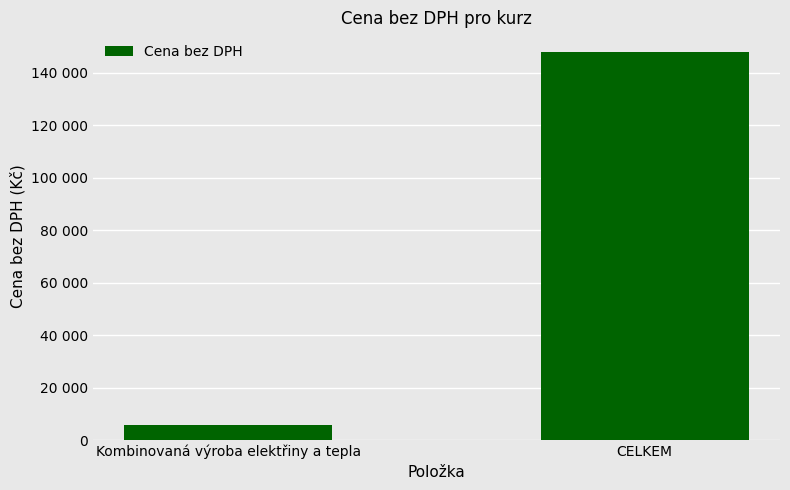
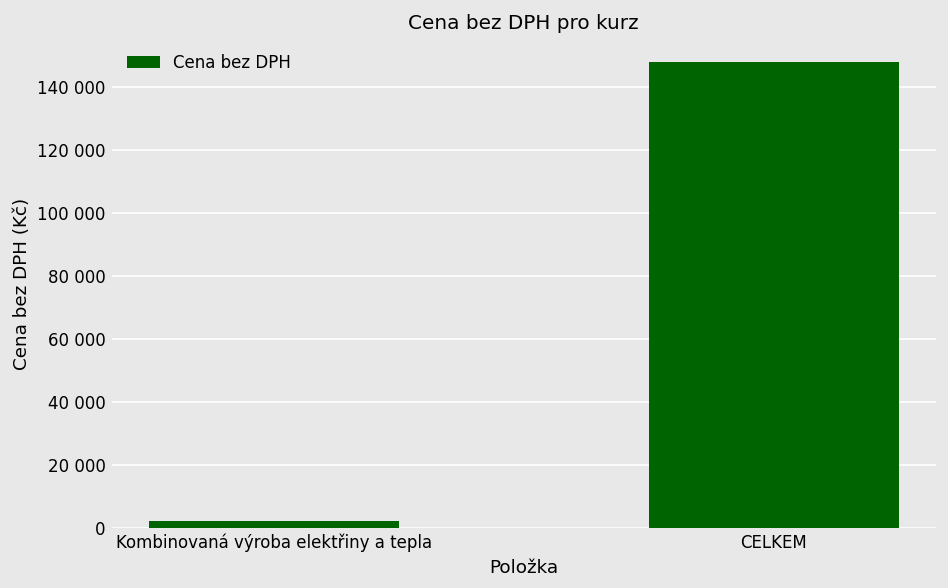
Kombinovaná výroba elektřiny a tepla: 6000 -> 2000
